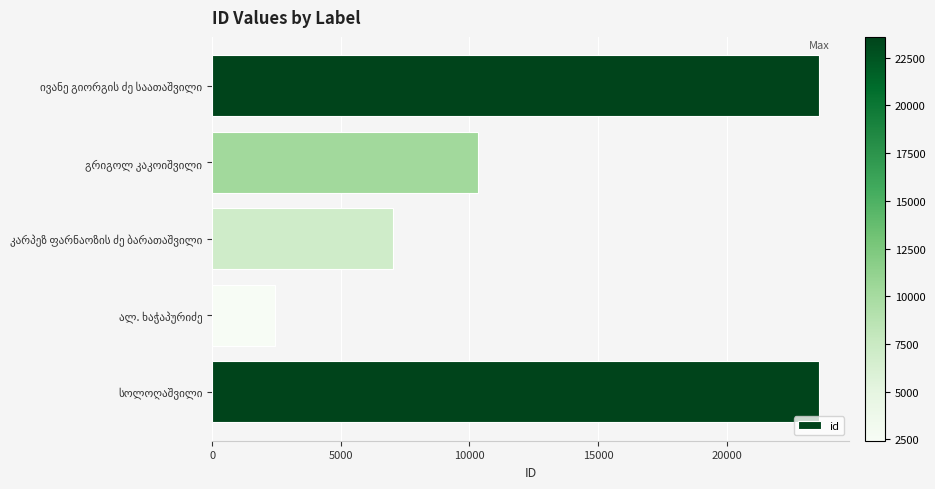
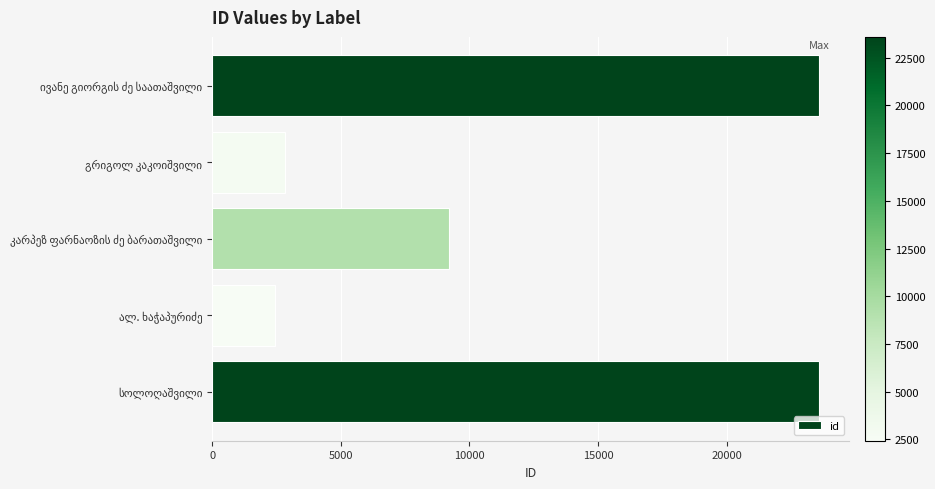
გრიგოლ კაკოიშვილი: 10300 -> 2800
კარპეზ ფარნაოზის ძე ბარათაშვილი: 7000 -> 9200
